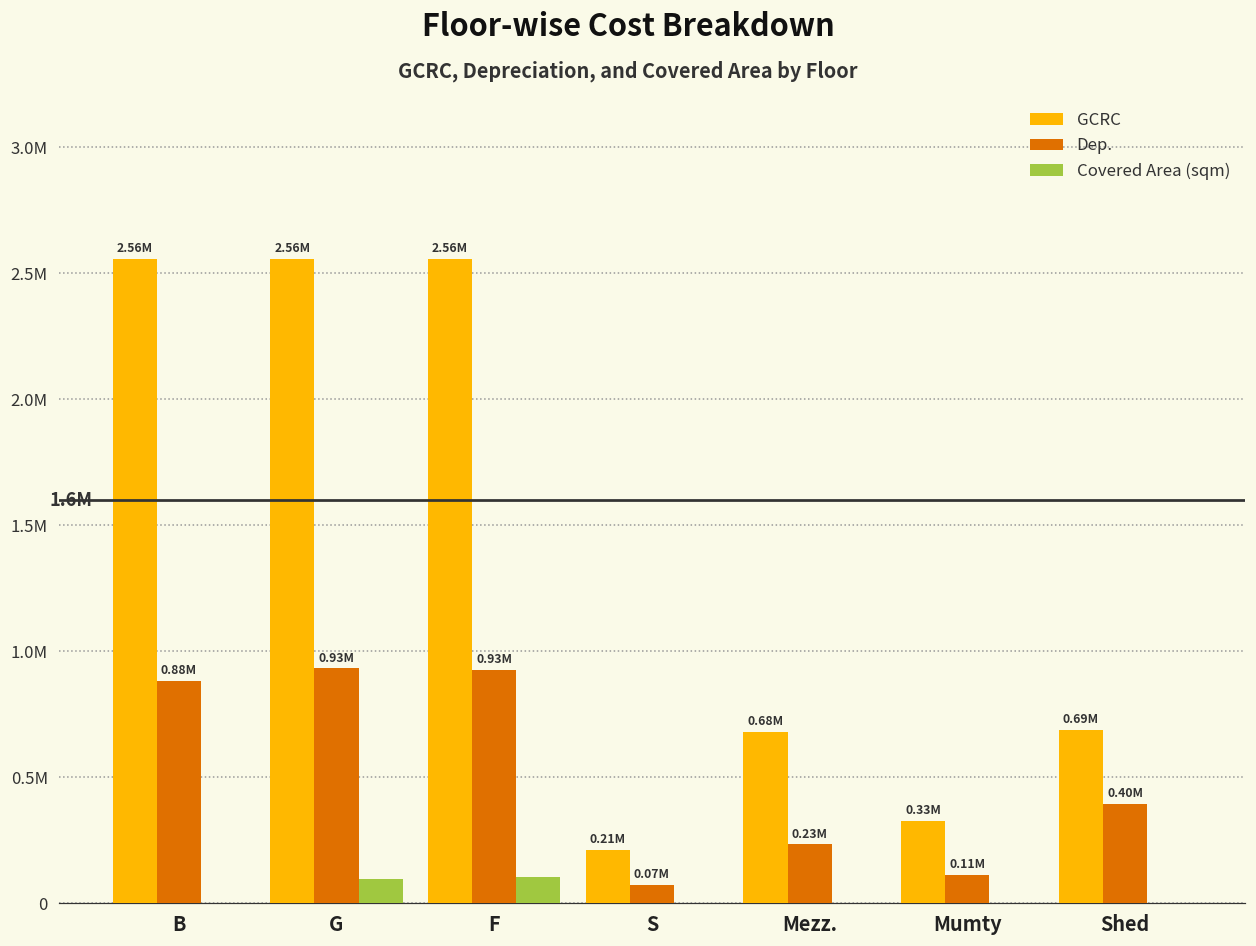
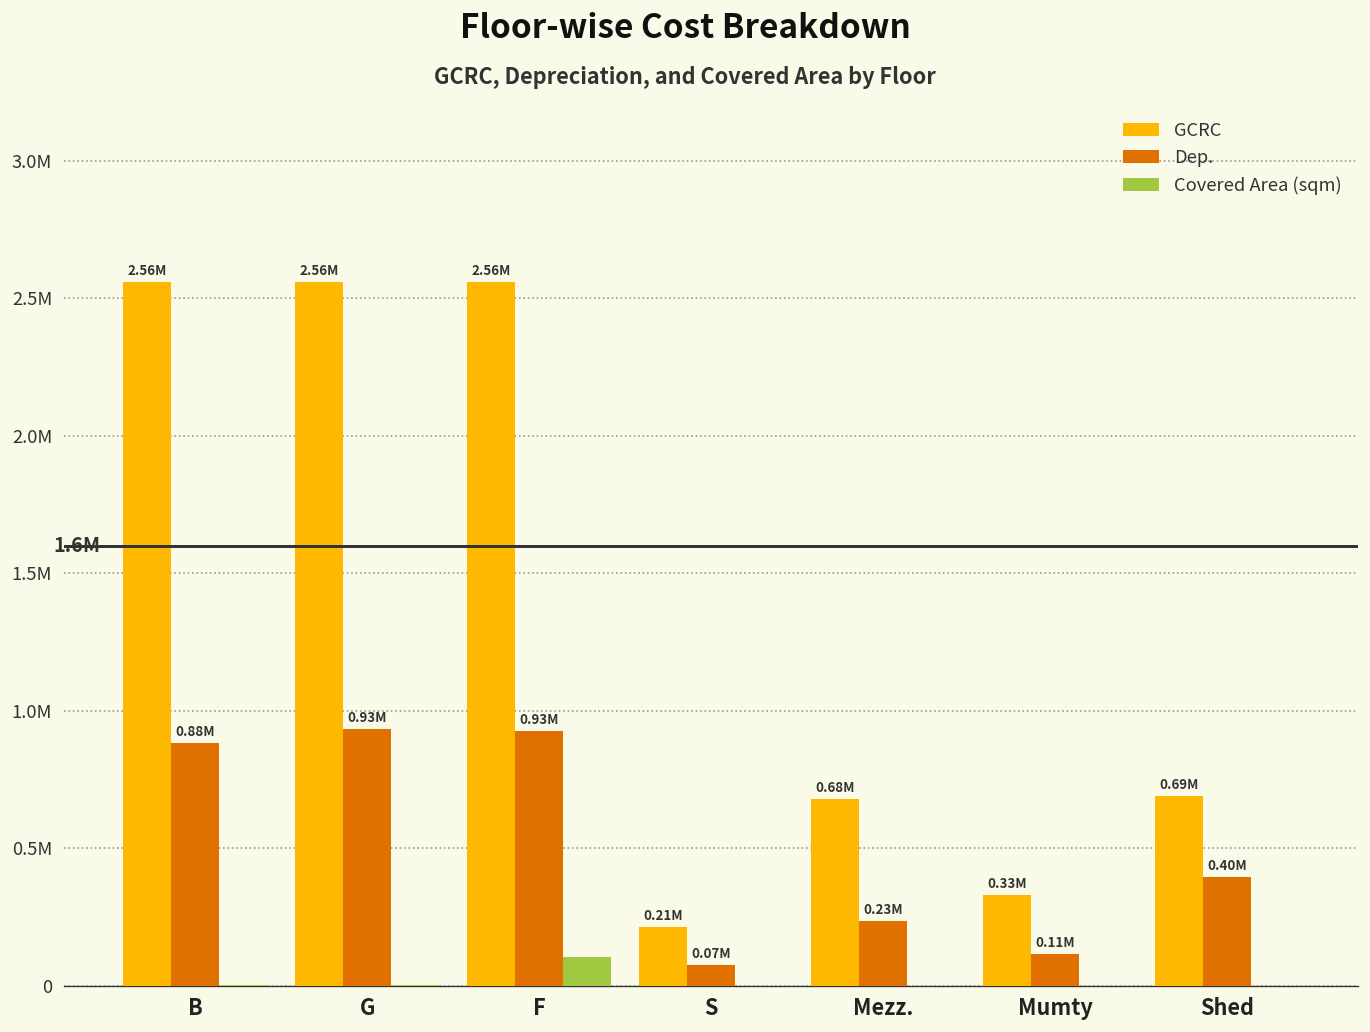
Covered Area (sqm), G: 100000 -> 0
